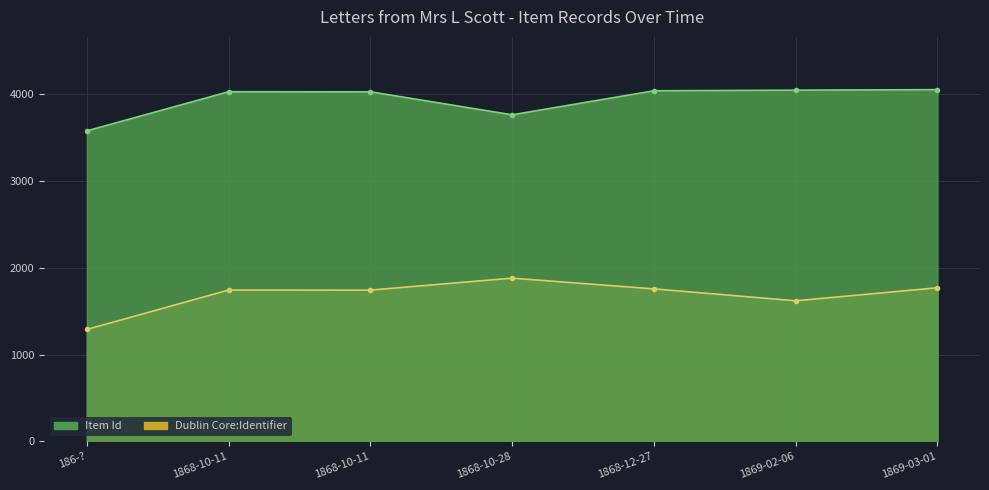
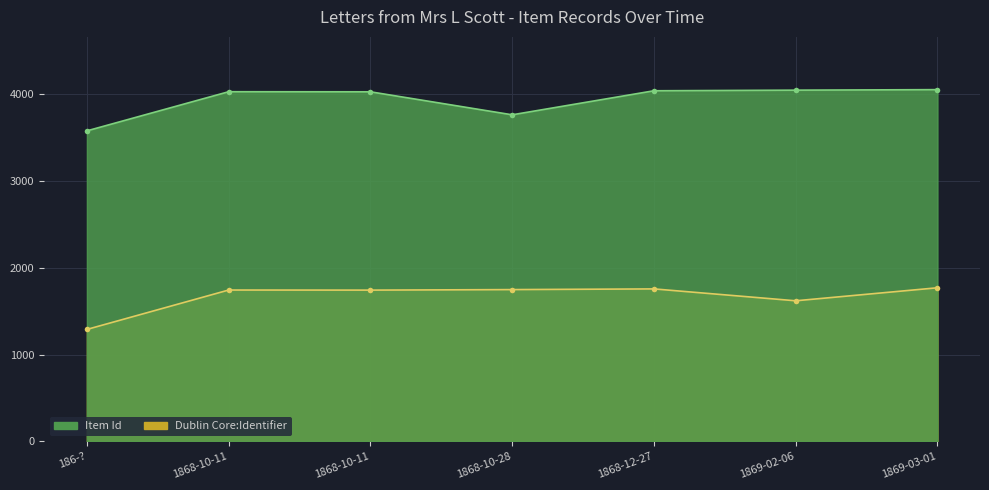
Dublin Core:Identifier, 1868-10-28: 1900 -> 1700
